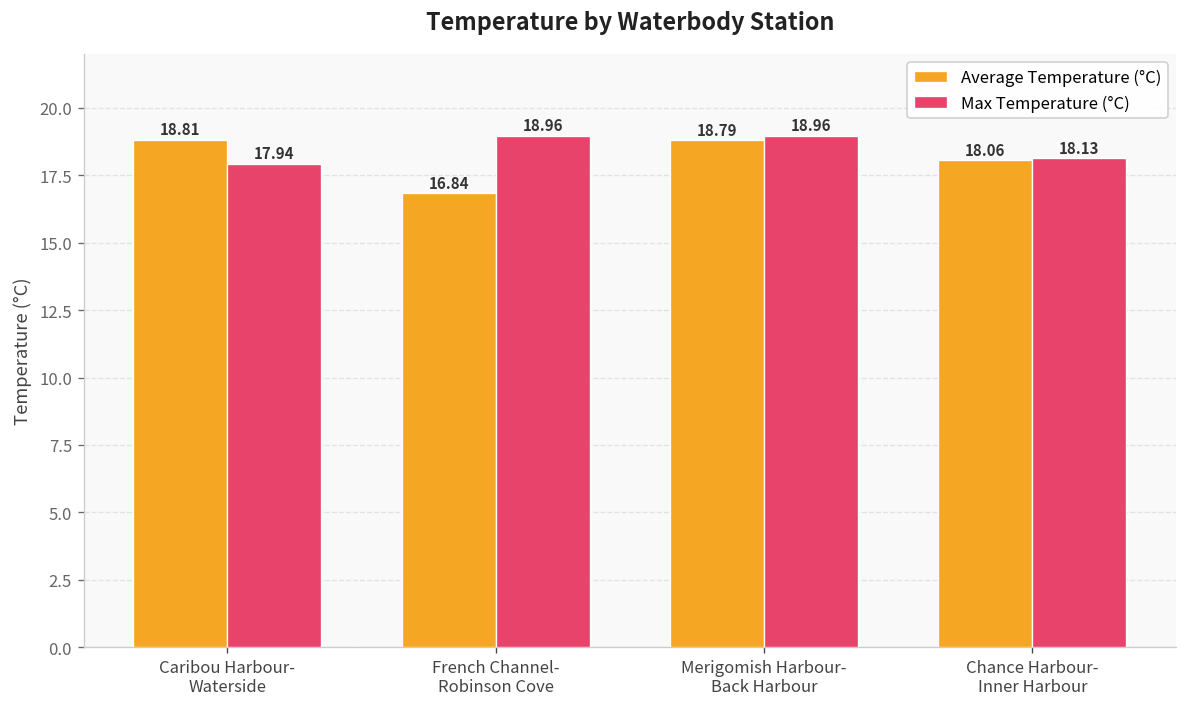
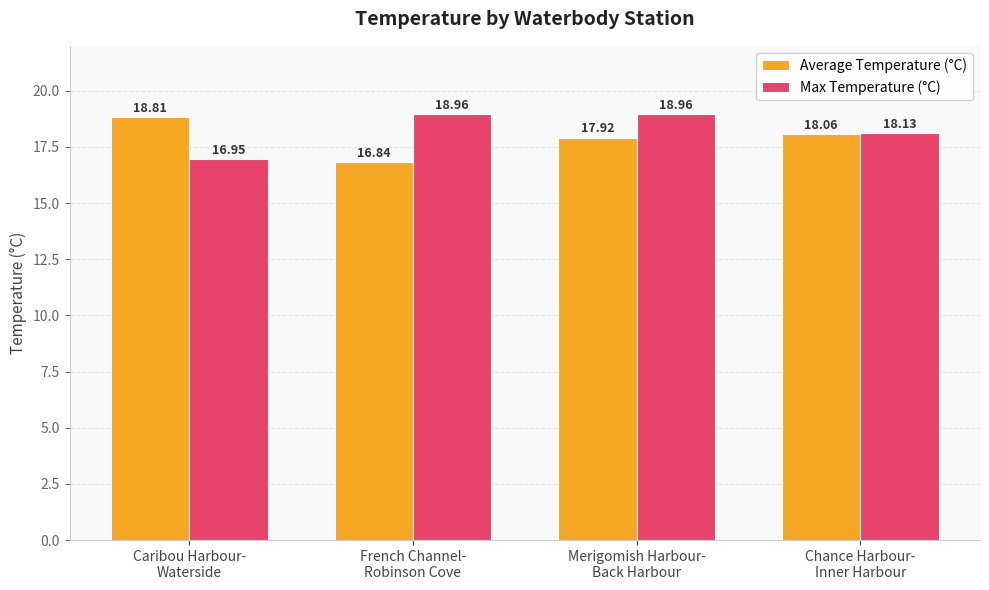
Max Temperature (°C), Caribou Harbour- Waterside: 17.94 -> 16.95
Average Temperature (°C), Merigomish Harbour- Back Harbour: 18.79 -> 17.92
